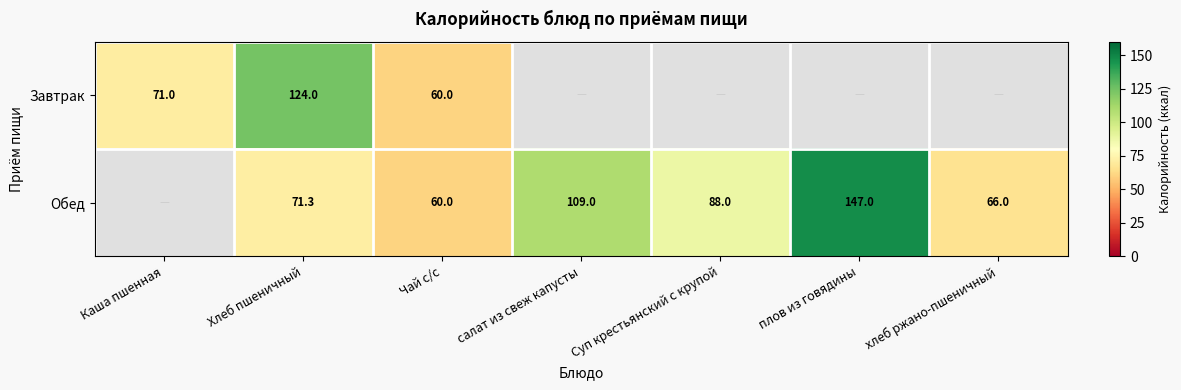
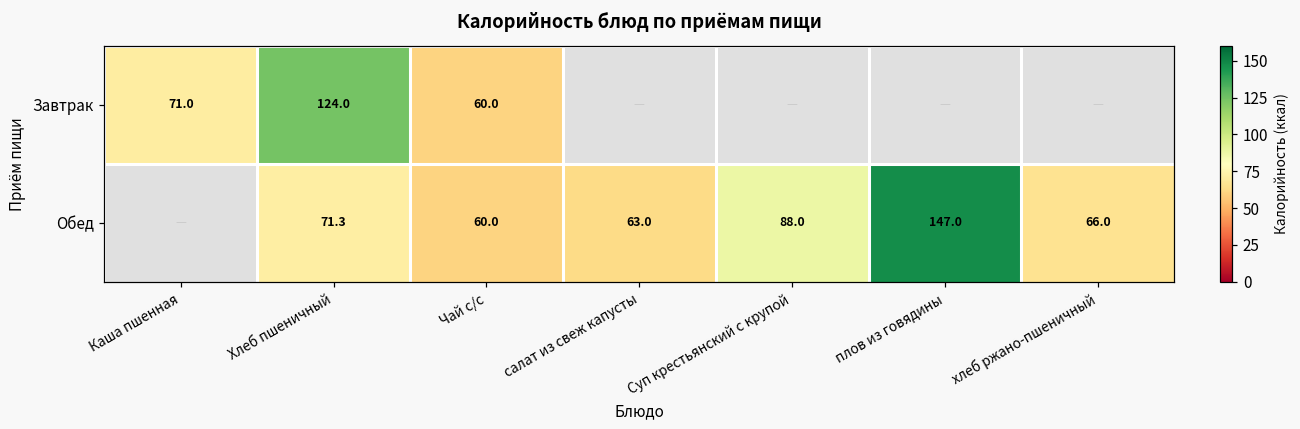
Обед, салат из свеж капусты: 109.0 -> 63.0
